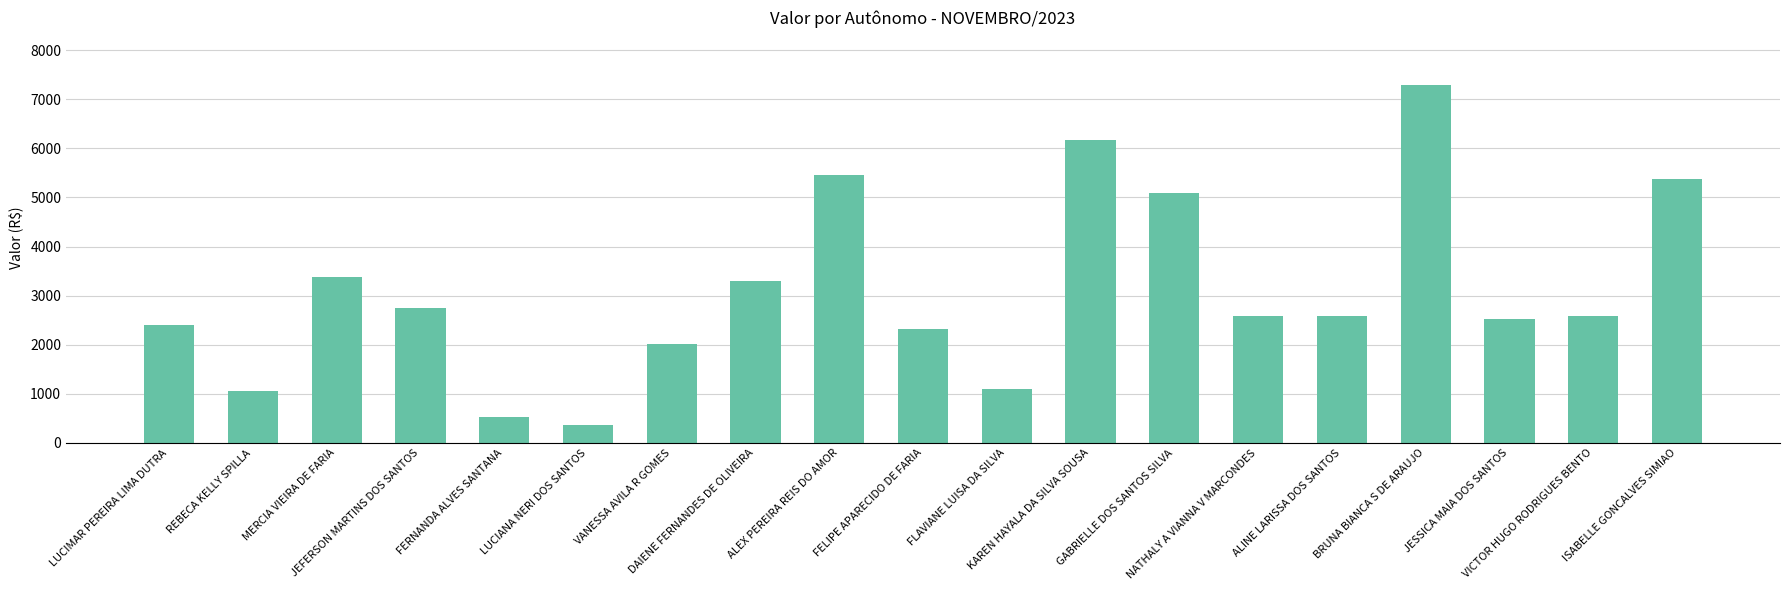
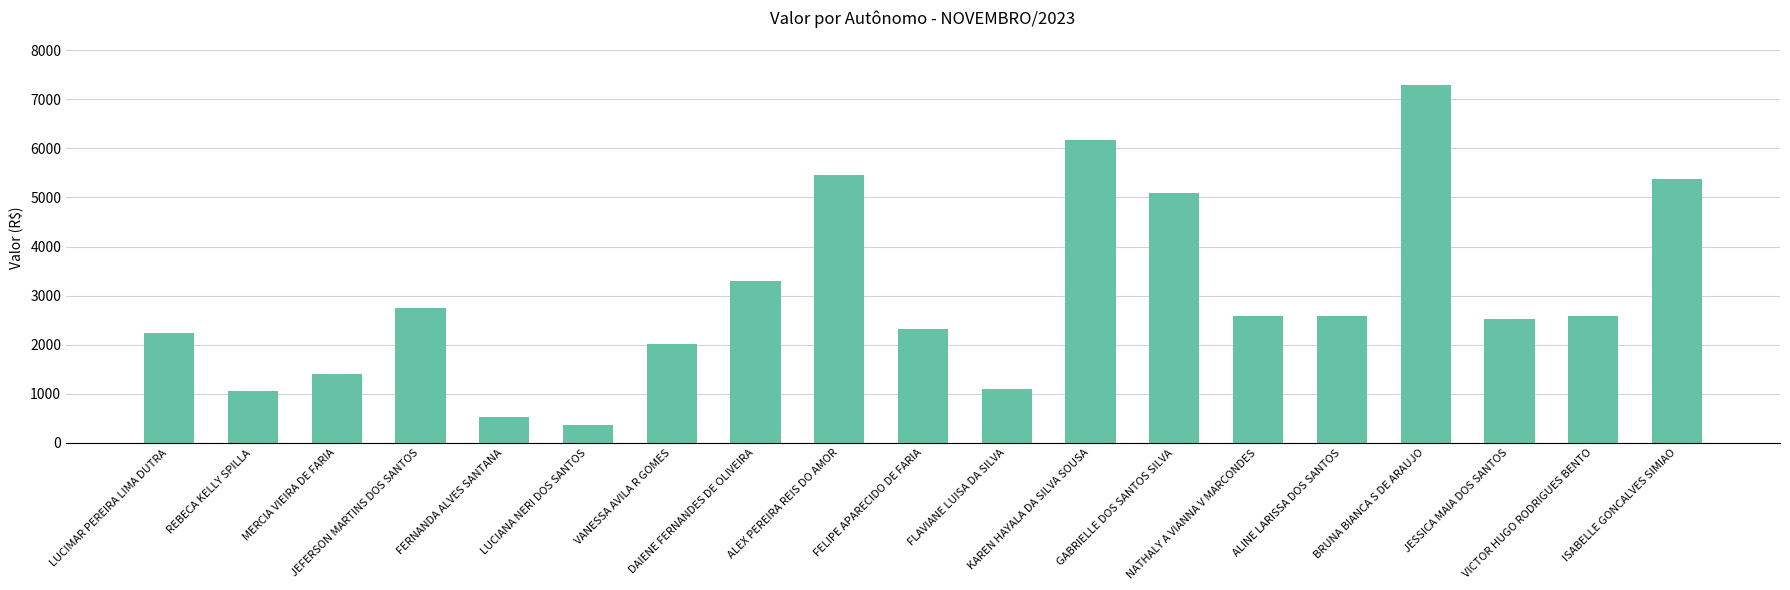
LUCIMAR PEREIRA LIMA DUTRA: 2400 -> 2200
MERCIA VIEIRA DE FARIA: 3400 -> 1400
